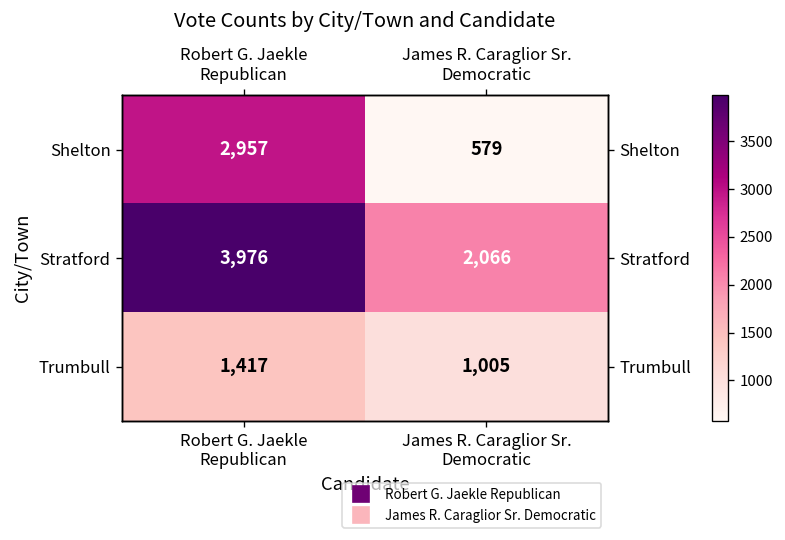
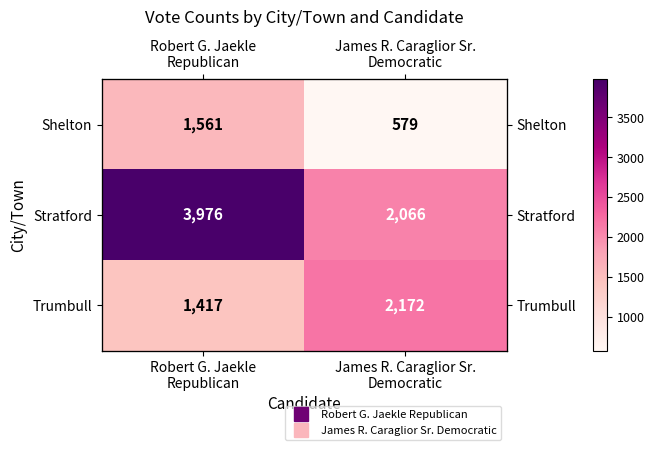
Shelton, Robert G. Jaekle Republican: 2,957 -> 1,561
Trumbull, James R. Caraglior Sr. Democratic: 1,005 -> 2,172
